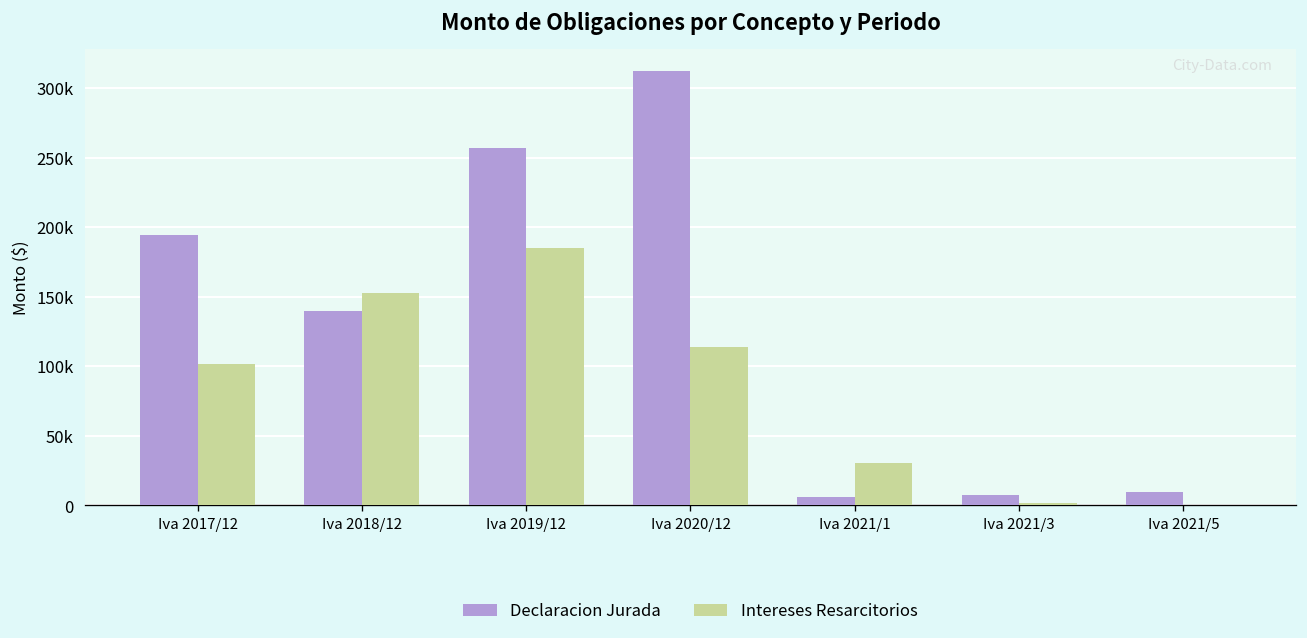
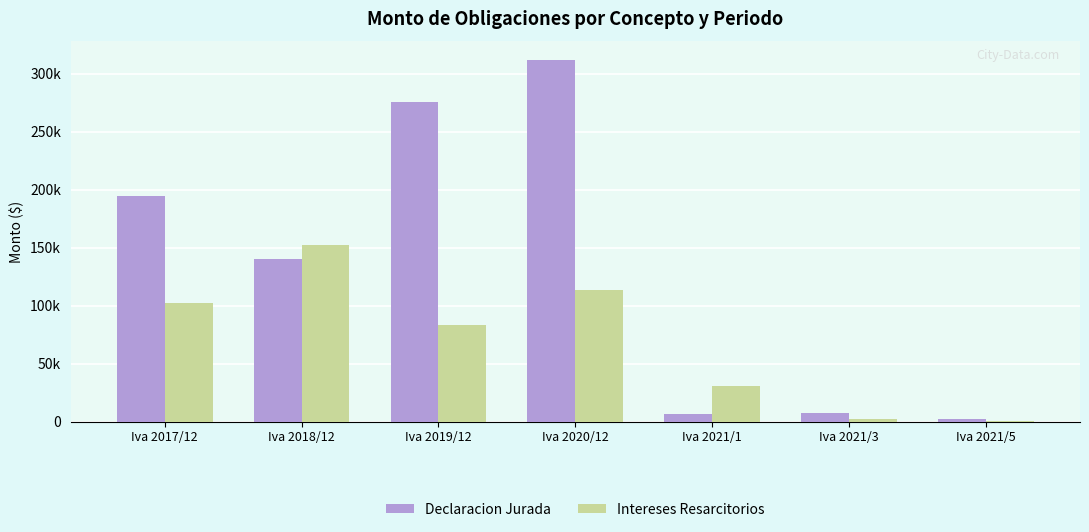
Declaracion Jurada, Iva 2019/12: 257000 -> 276000
Intereses Resarcitorios, Iva 2019/12: 185000 -> 84000
Declaracion Jurada, Iva 2021/5: 10000 -> 2000
